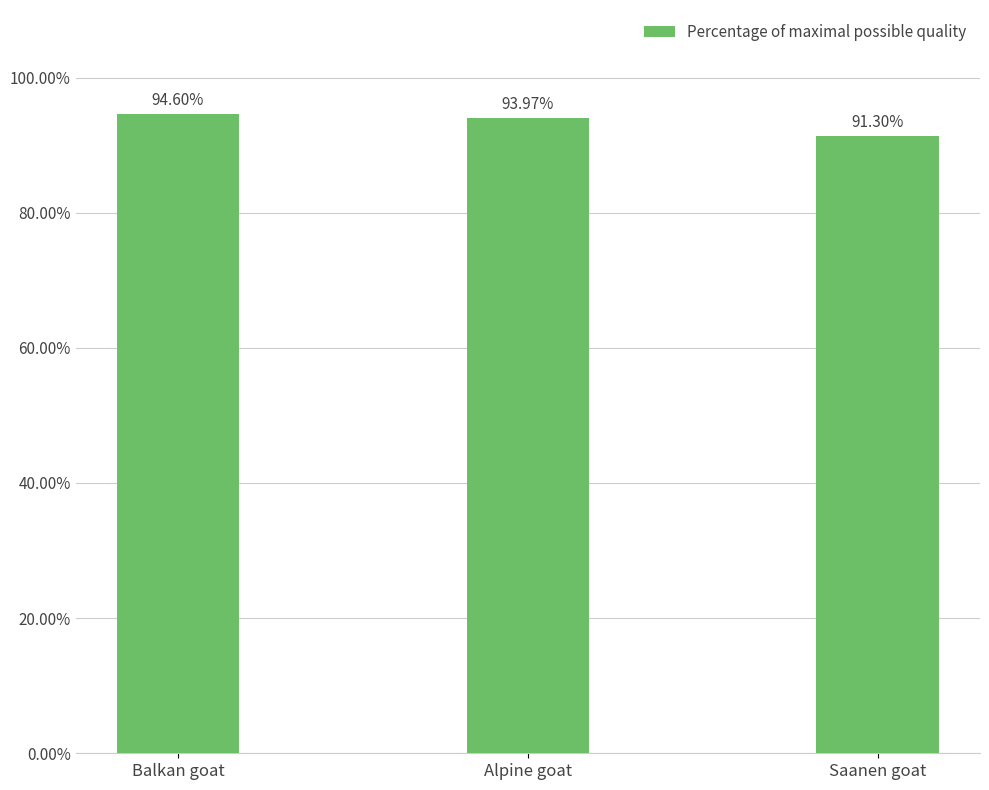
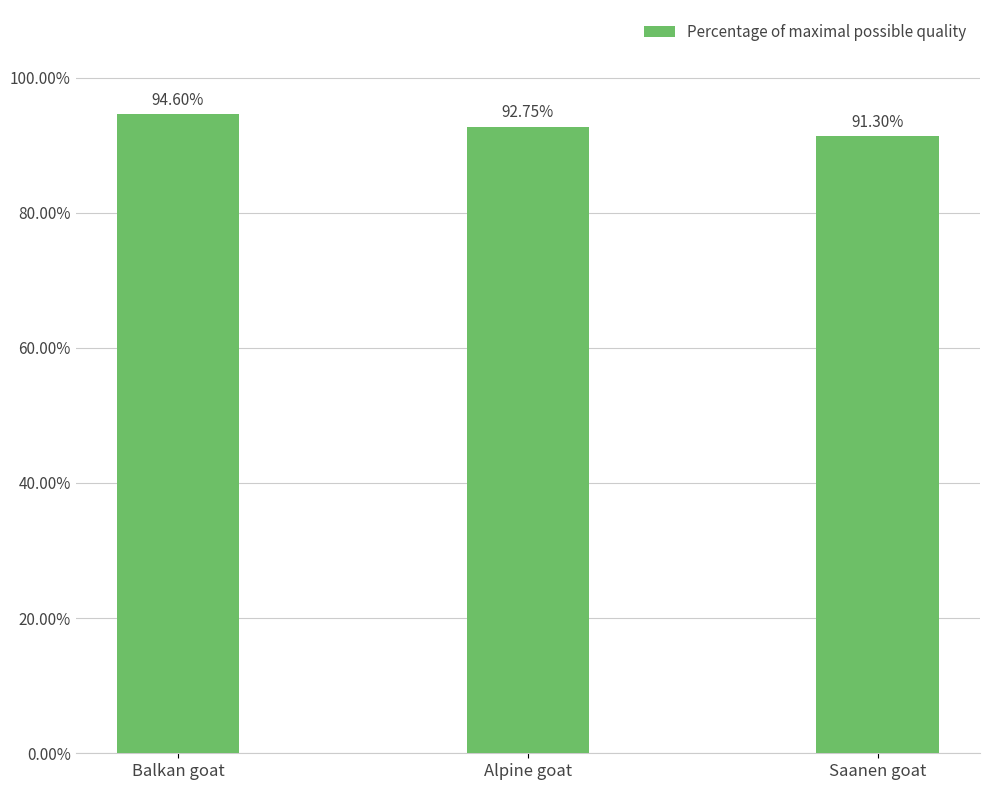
Alpine goat: 93.97% -> 92.75%
